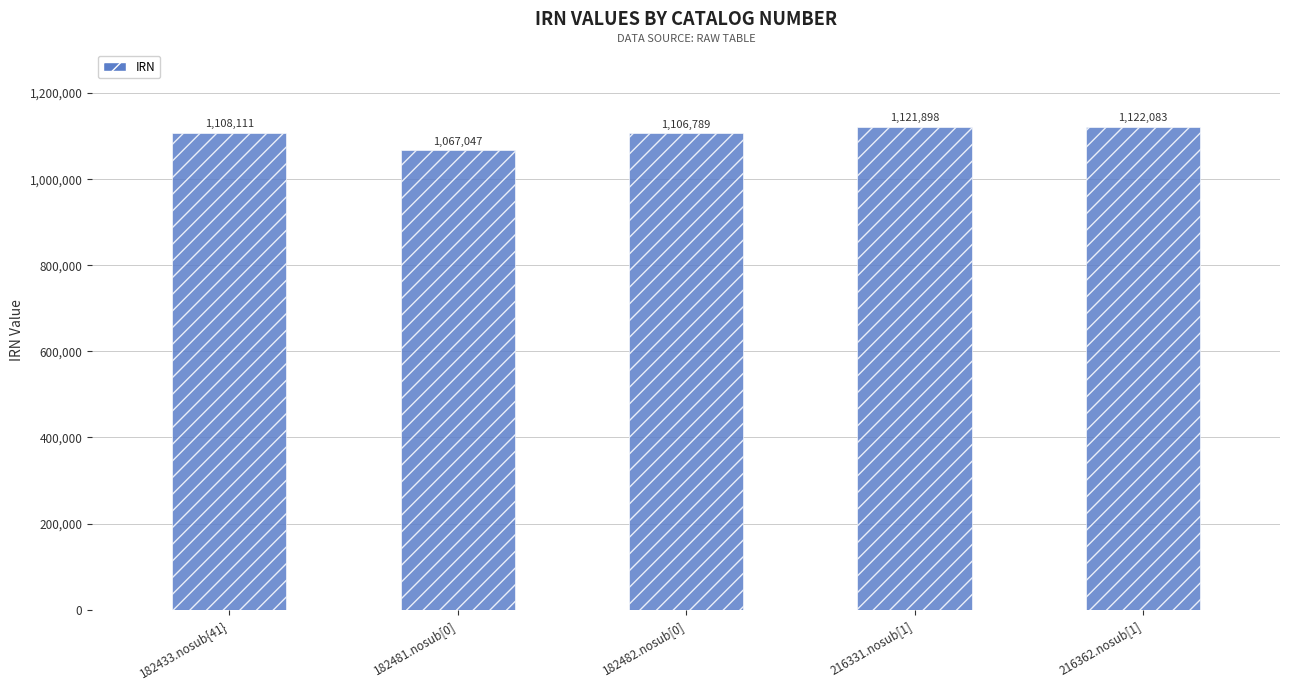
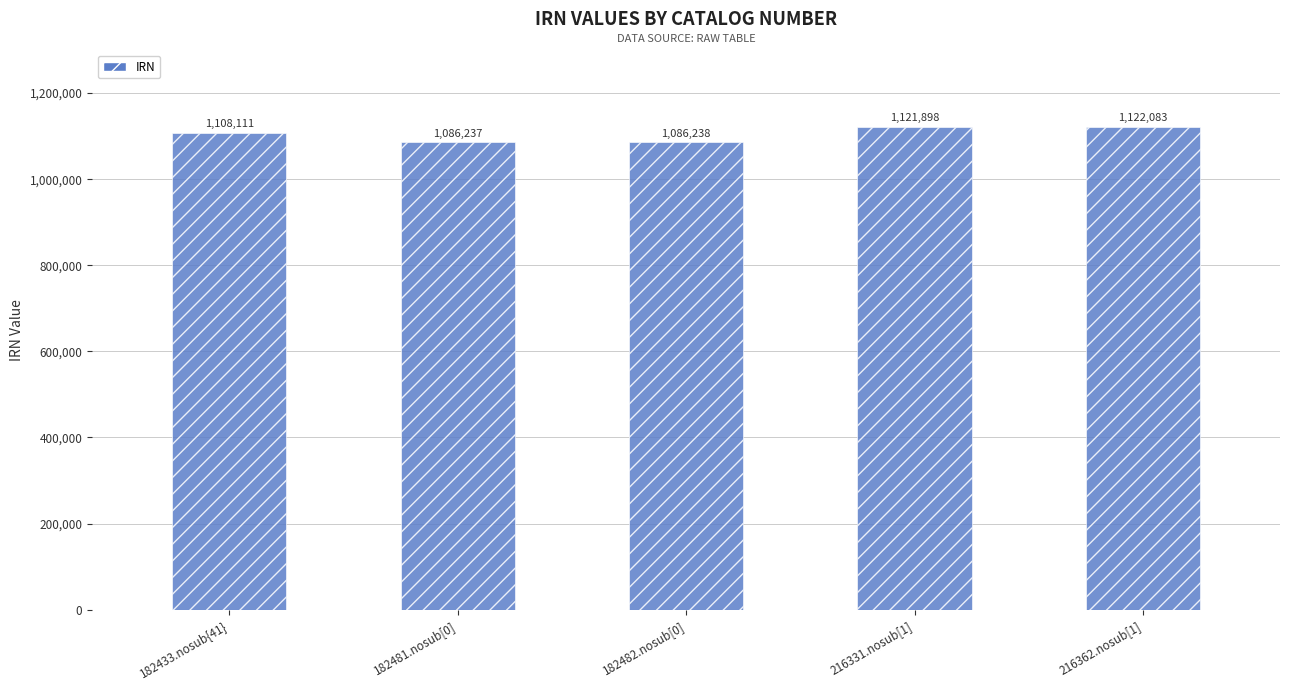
182481.nosub[0]: 1,067,047 -> 1,086,237
182482.nosub[0]: 1,106,789 -> 1,086,238
